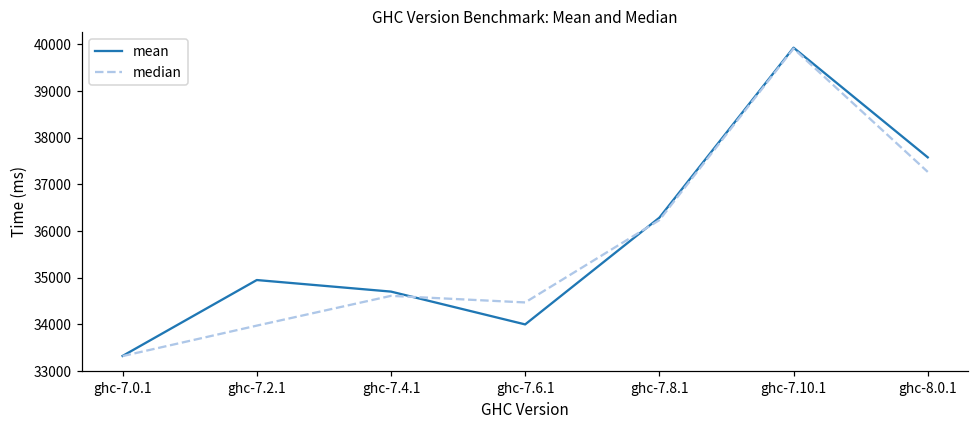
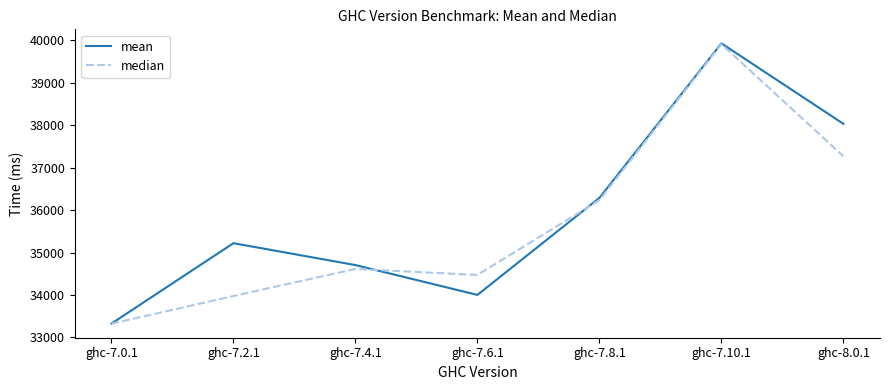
mean, ghc-7.2.1: 35000 -> 35200
mean, ghc-8.0.1: 37600 -> 38000
